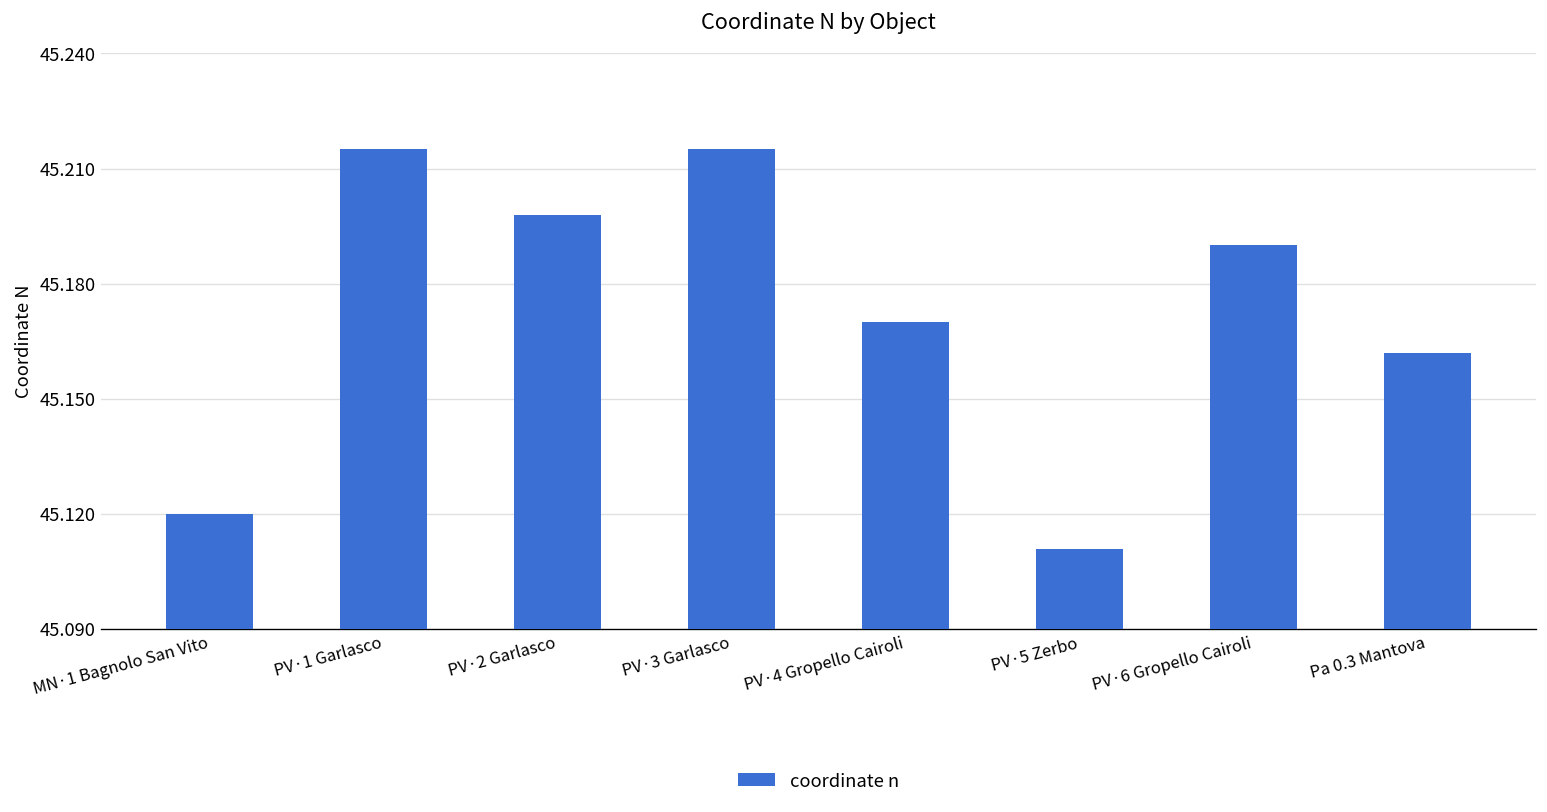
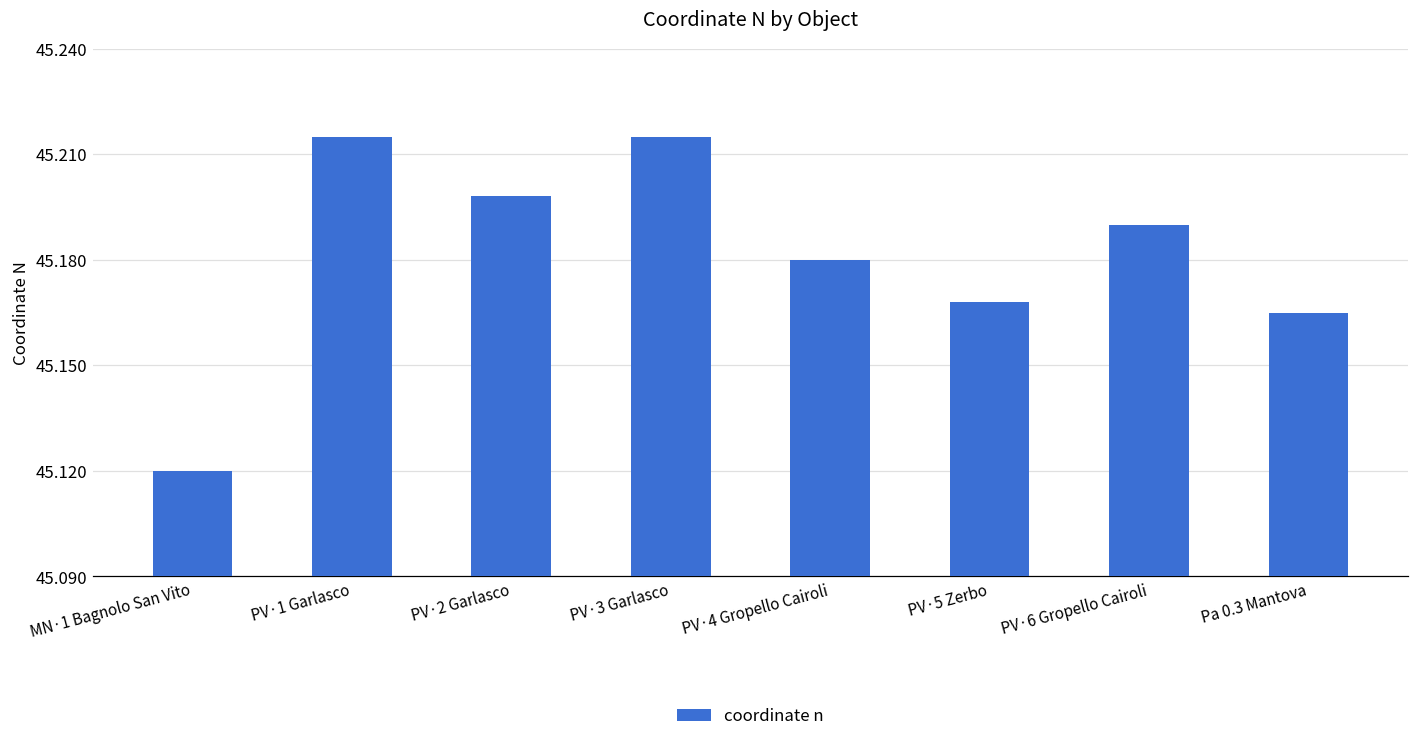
PV·4 Gropello Cairoli: 45.17 -> 45.18
PV·5 Zerbo: 45.111 -> 45.168
Pa 0.3 Mantova: 45.162 -> 45.165
